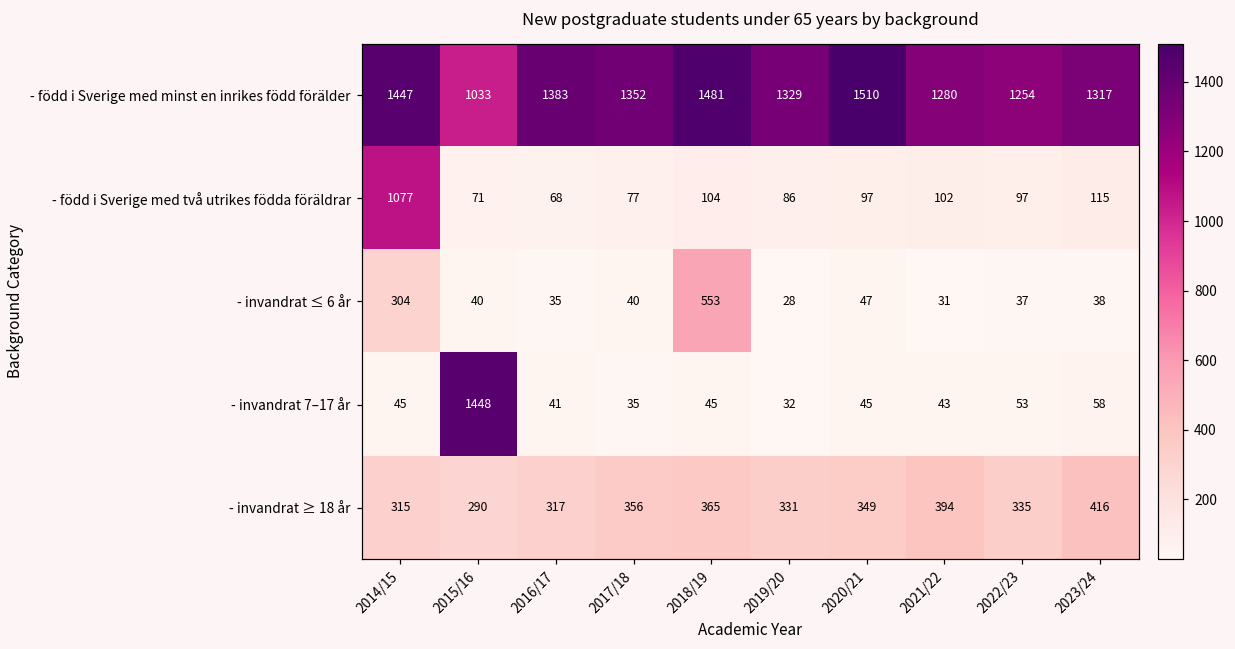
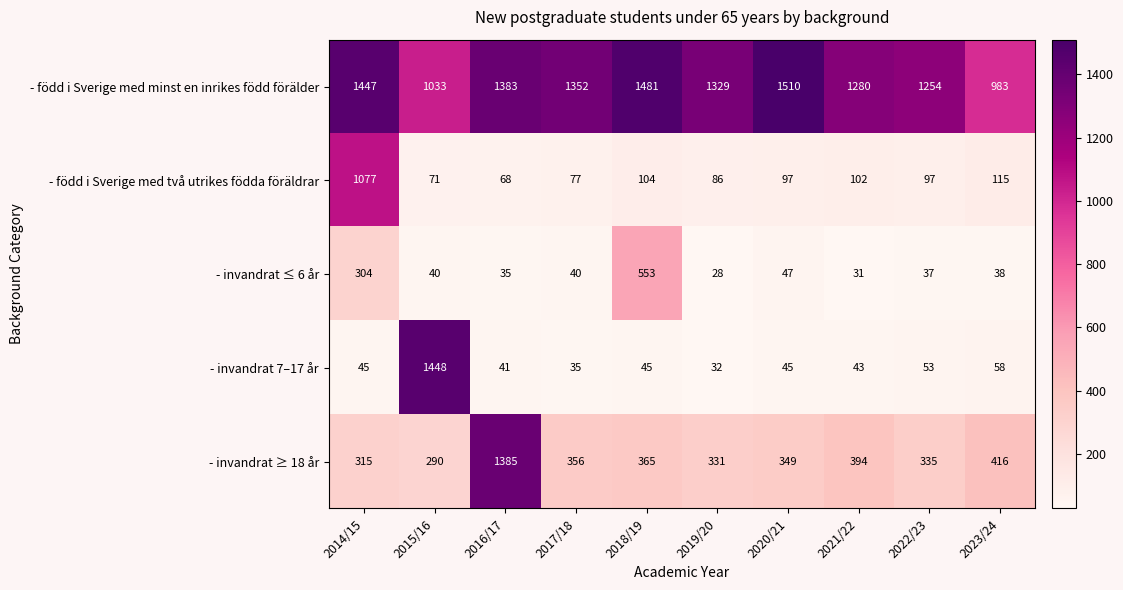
- född i Sverige med minst en inrikes född förälder, 2023/24: 1317 -> 983
- invandrat ≥ 18 år, 2016/17: 317 -> 1385
